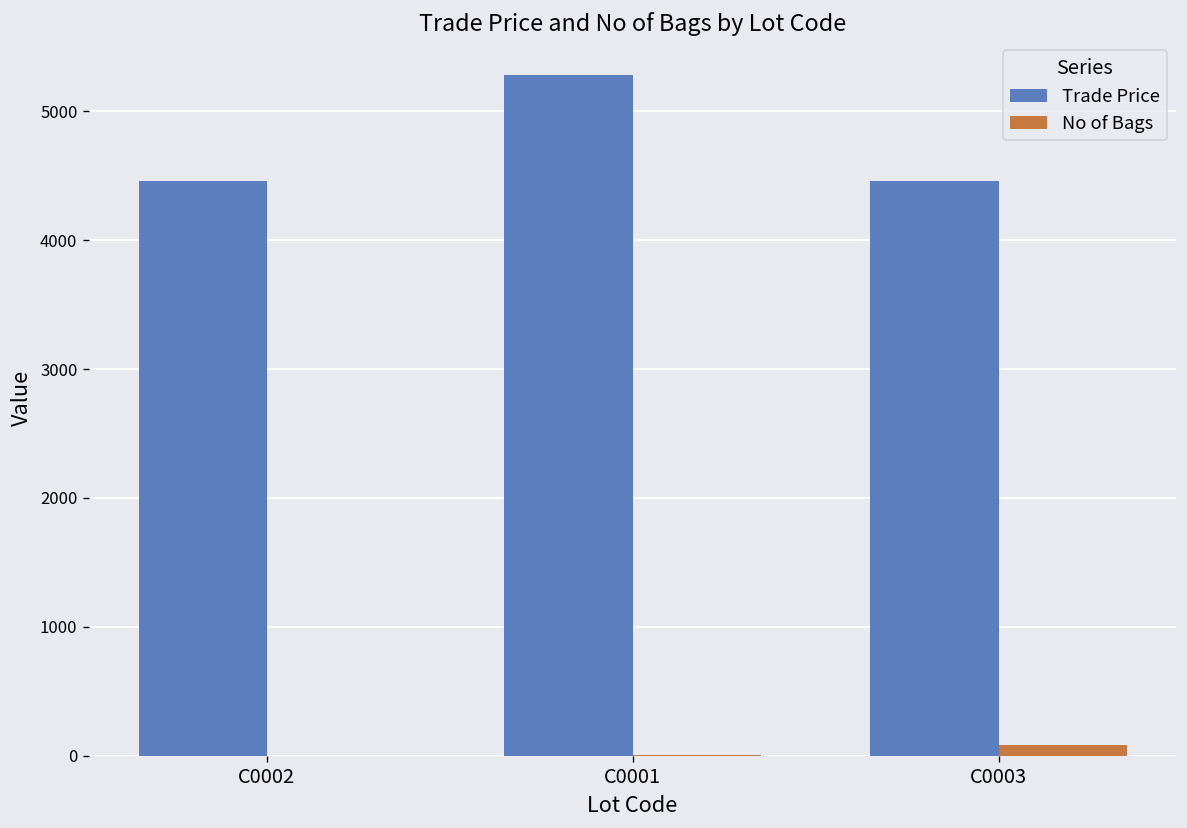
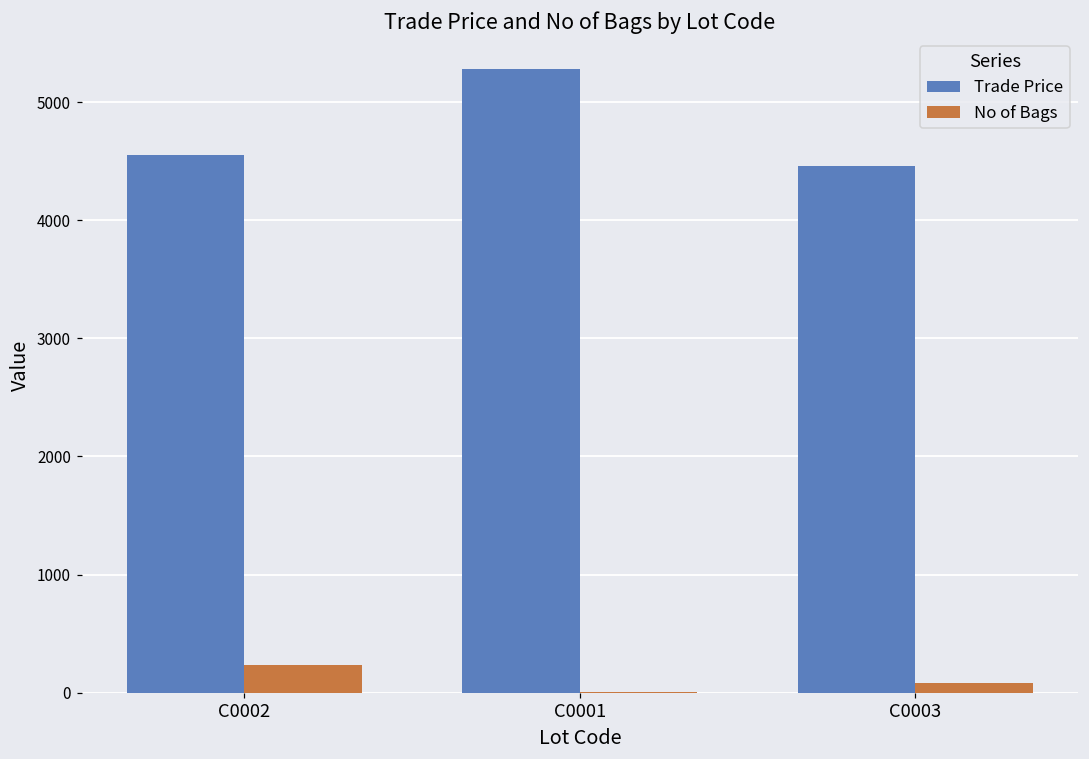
Trade Price, C0002: 4460 -> 4550
No of Bags, C0002: 0 -> 240
